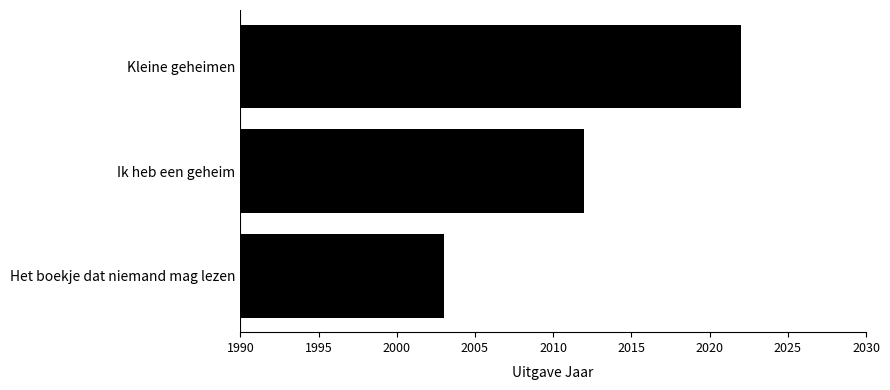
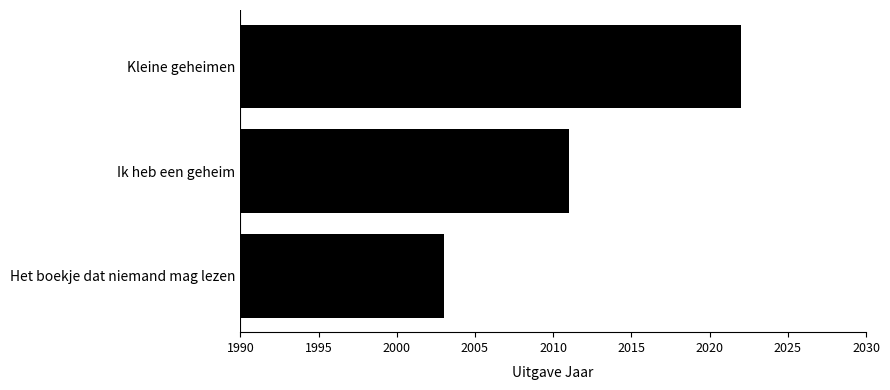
Ik heb een geheim: 2012 -> 2011
